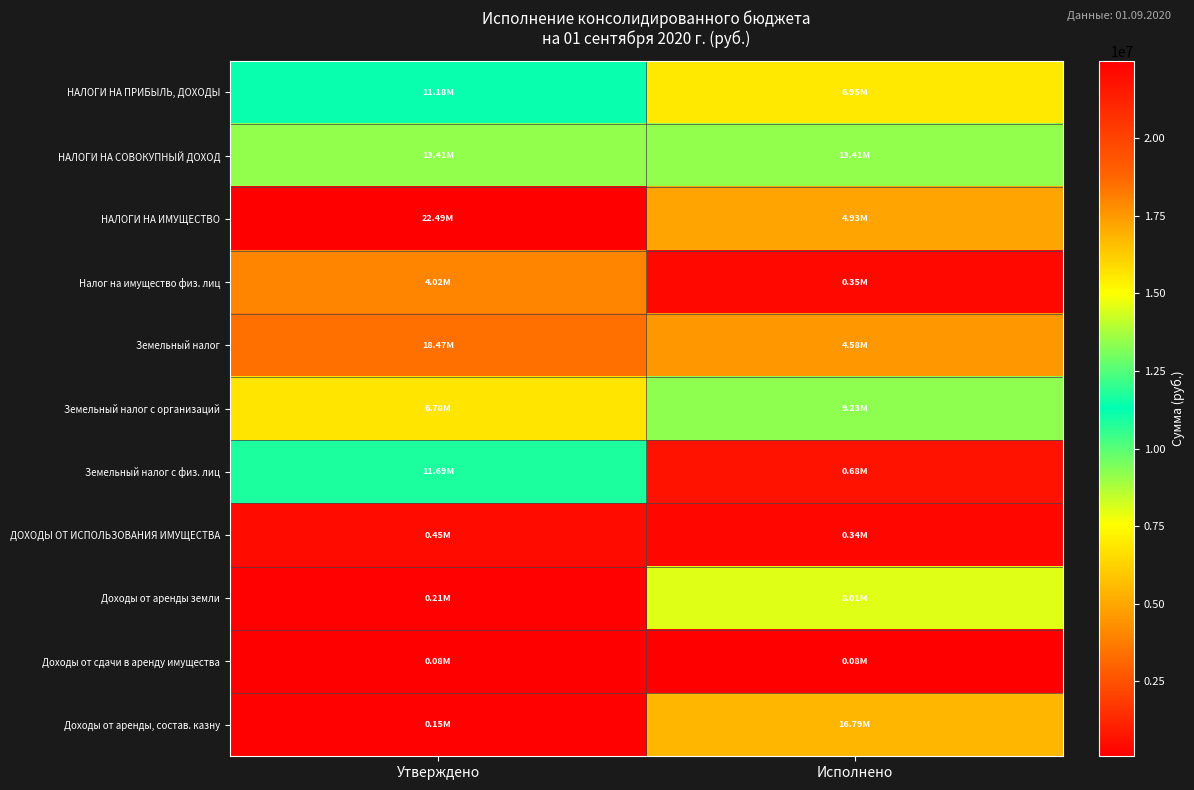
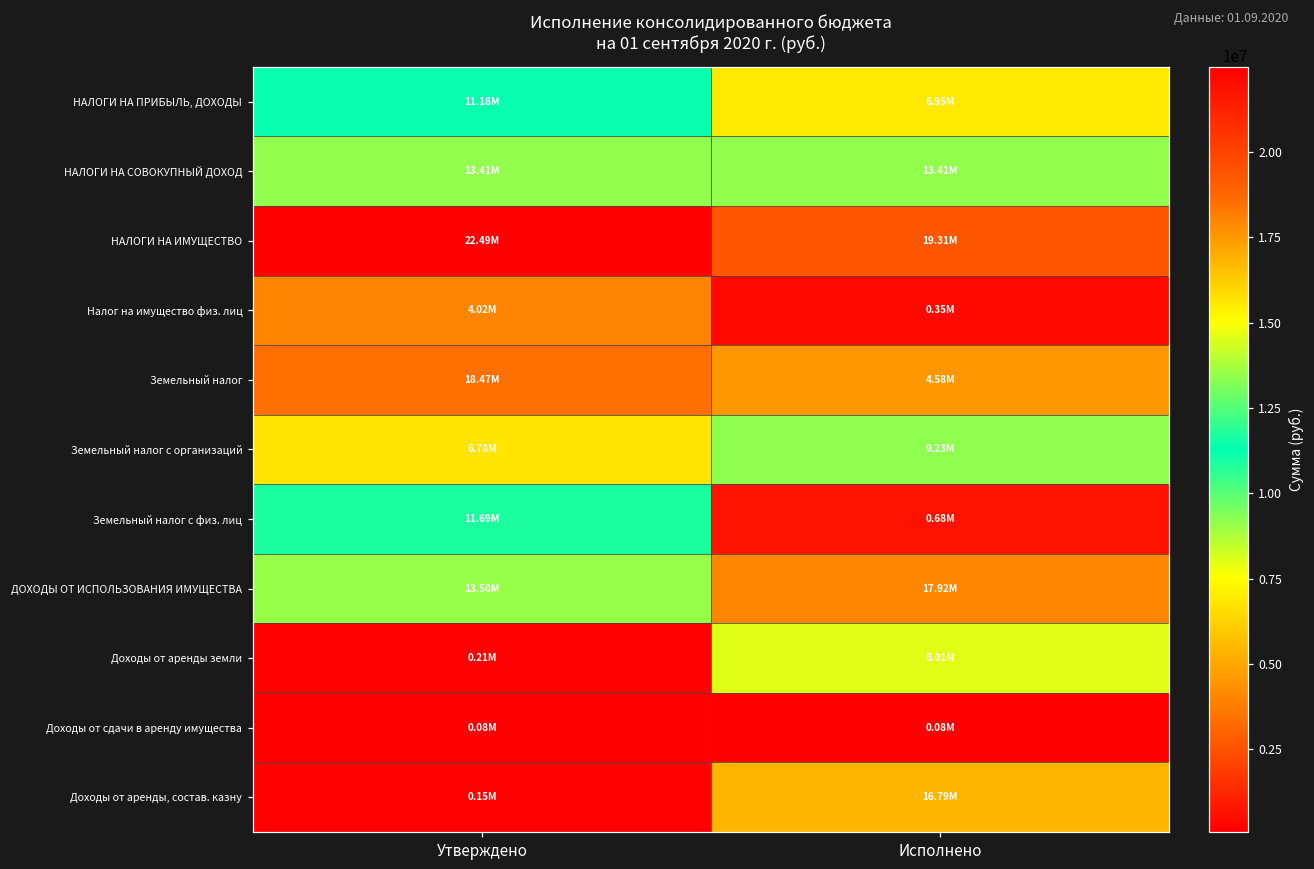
НАЛОГИ НА ИМУЩЕСТВО, Исполнено: 4.93M -> 19.31M
ДОХОДЫ ОТ ИСПОЛЬЗОВАНИЯ ИМУЩЕСТВА, Утверждено: 0.45M -> 13.50M
ДОХОДЫ ОТ ИСПОЛЬЗОВАНИЯ ИМУЩЕСТВА, Исполнено: 0.34M -> 17.92M
